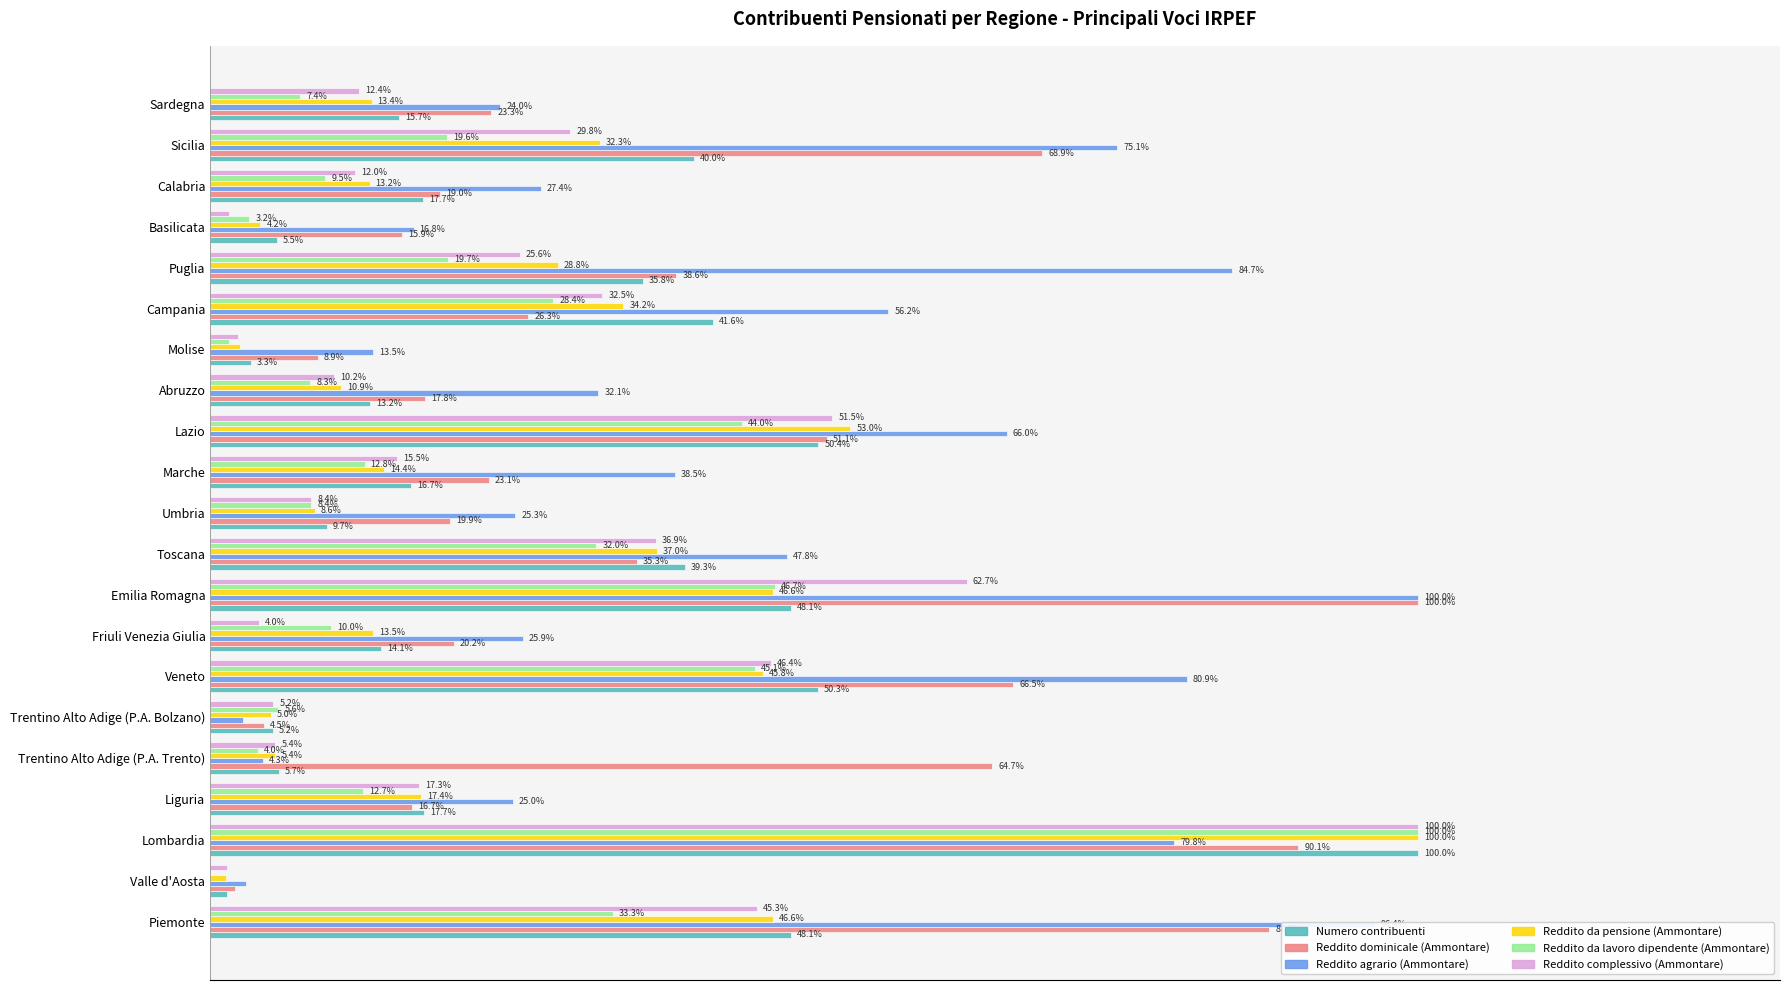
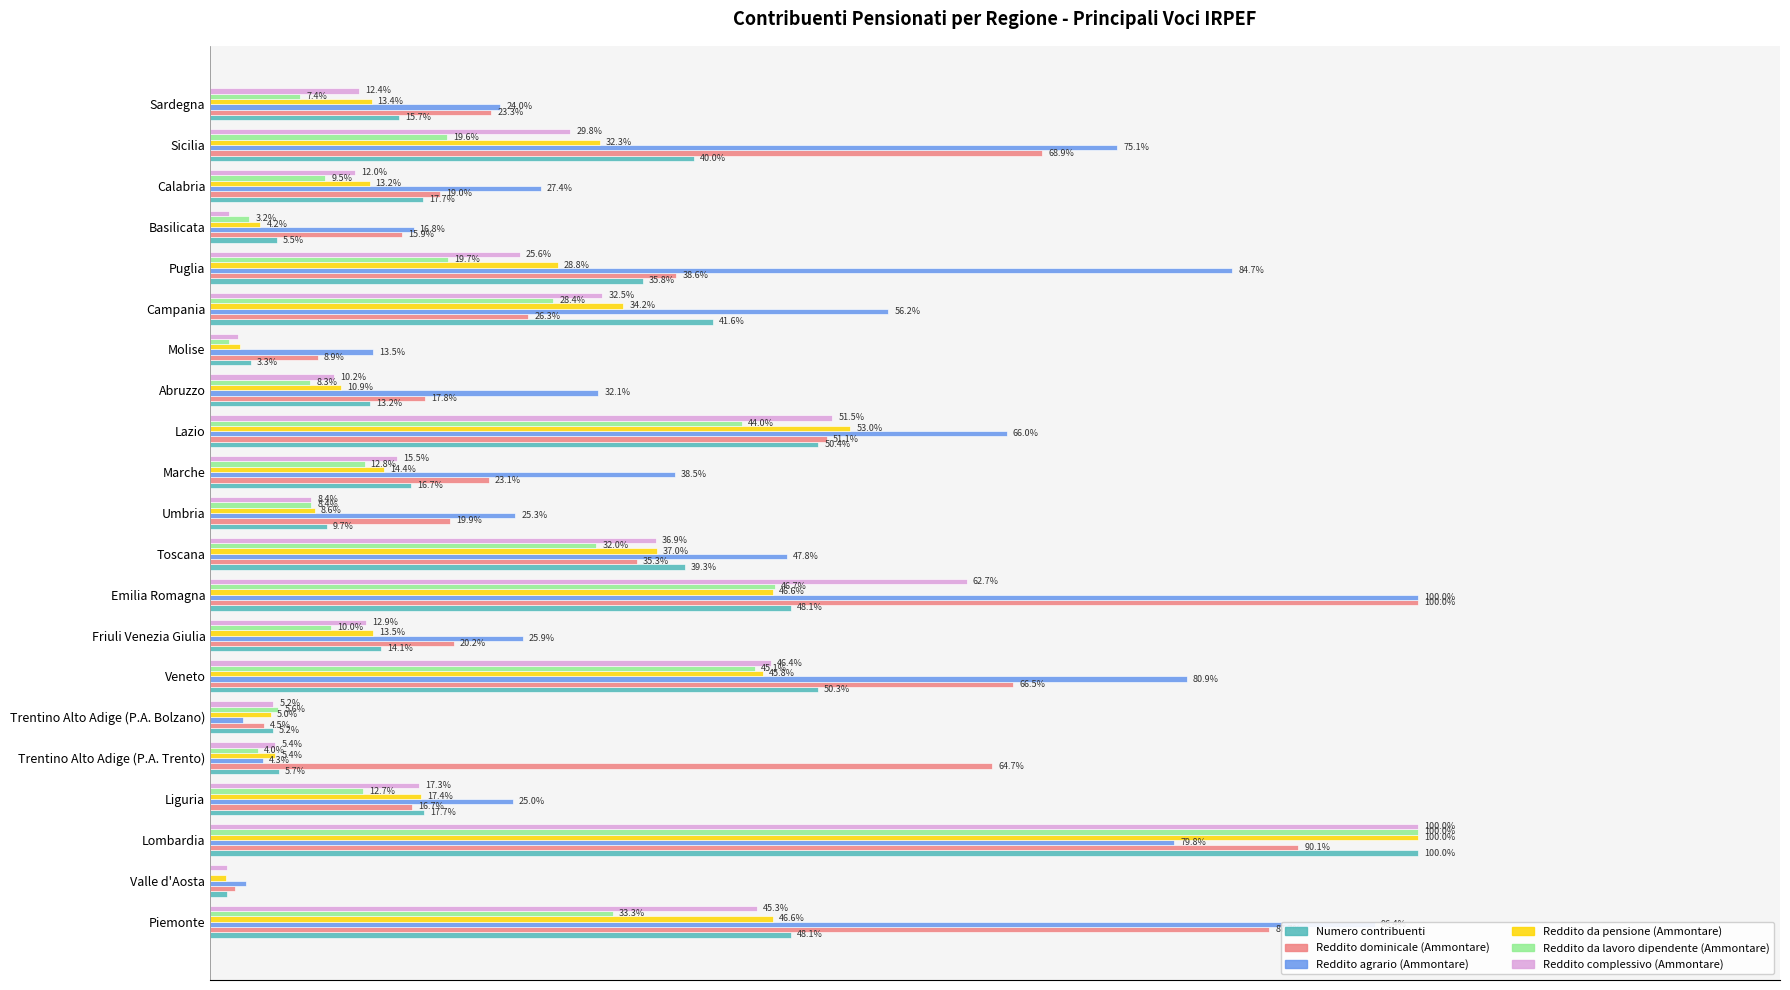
Reddito complessivo (Ammontare), Friuli Venezia Giulia: 4.0% -> 12.9%
